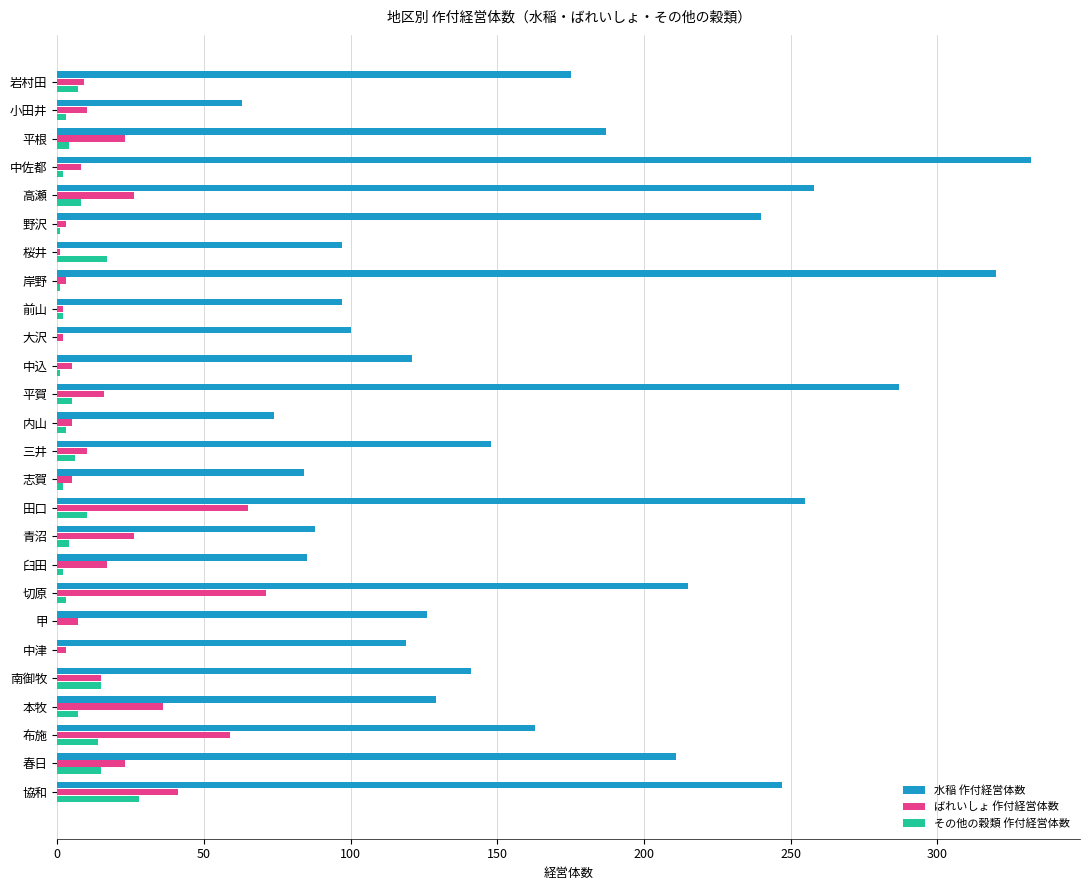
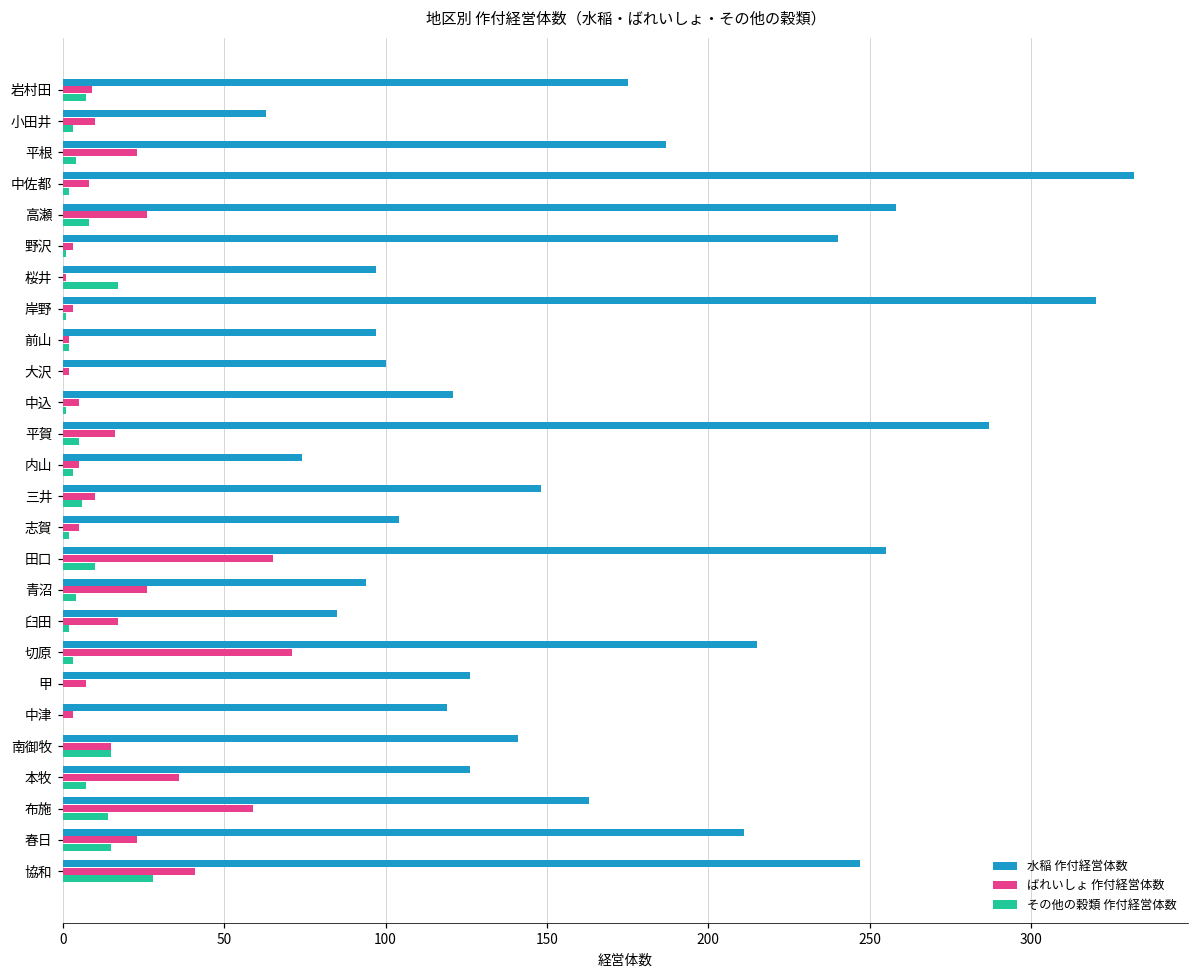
水稲 作付経営体数, 志賀: 84 -> 104
水稲 作付経営体数, 青沼: 88 -> 94
水稲 作付経営体数, 本牧: 129 -> 126
